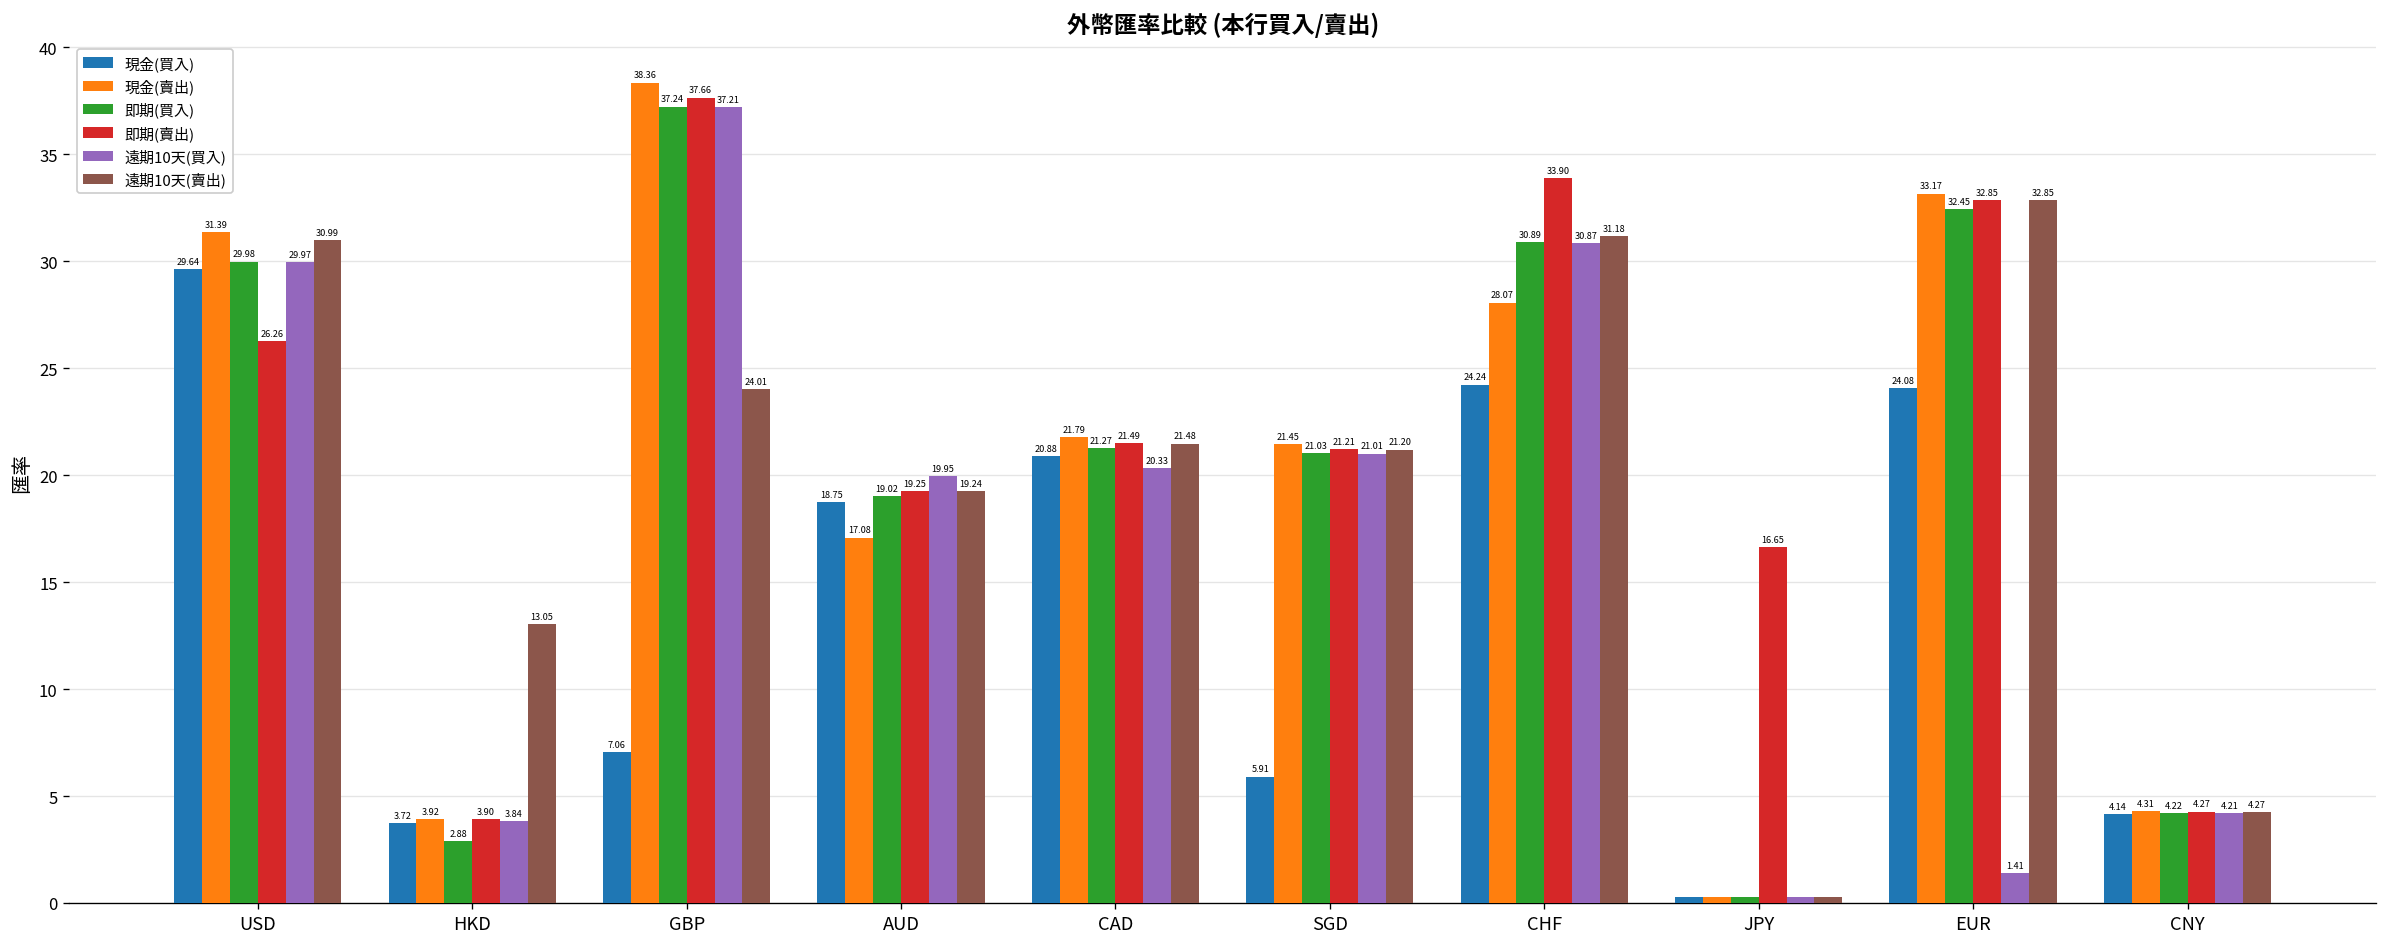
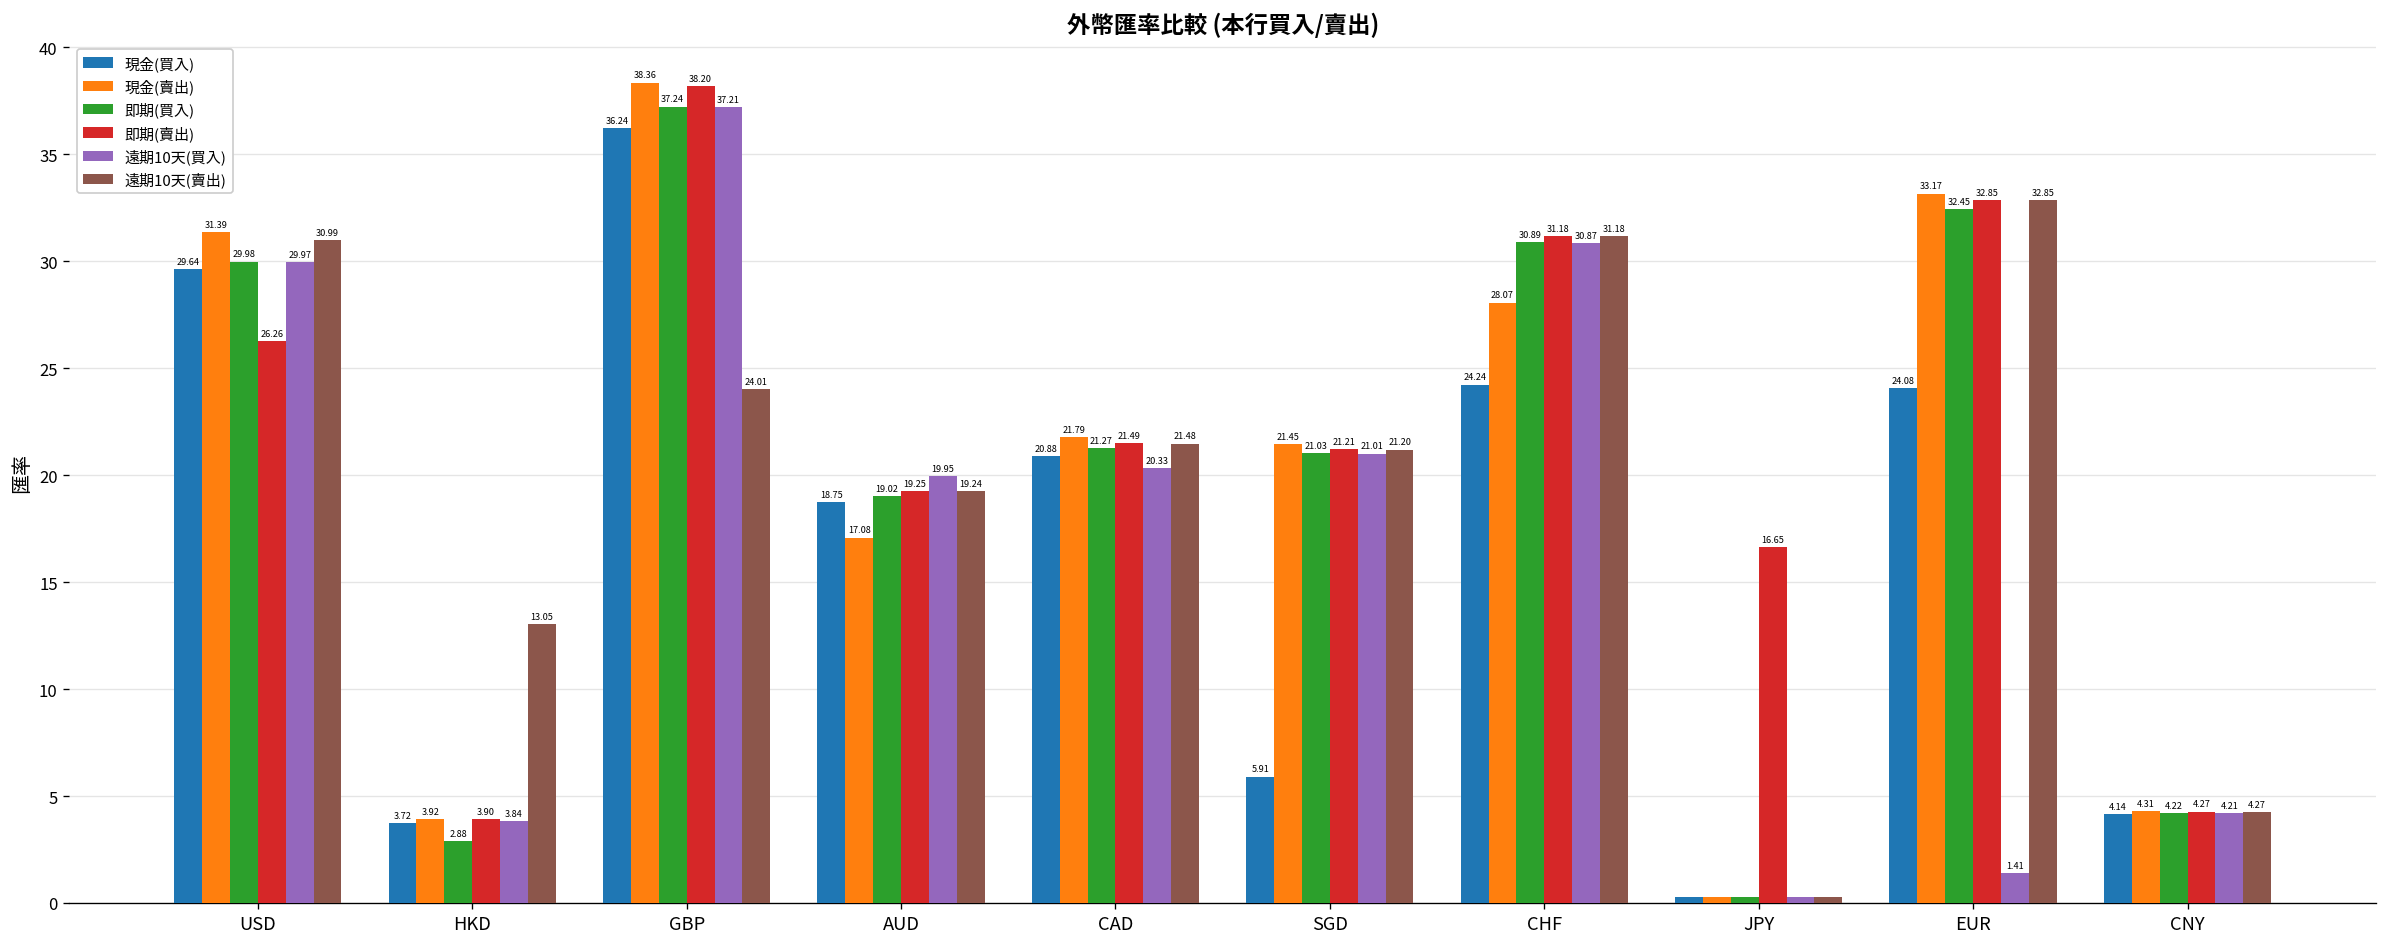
現金(買入), GBP: 7.06 -> 36.24
即期(賣出), GBP: 37.66 -> 38.20
即期(賣出), CHF: 33.90 -> 31.18
